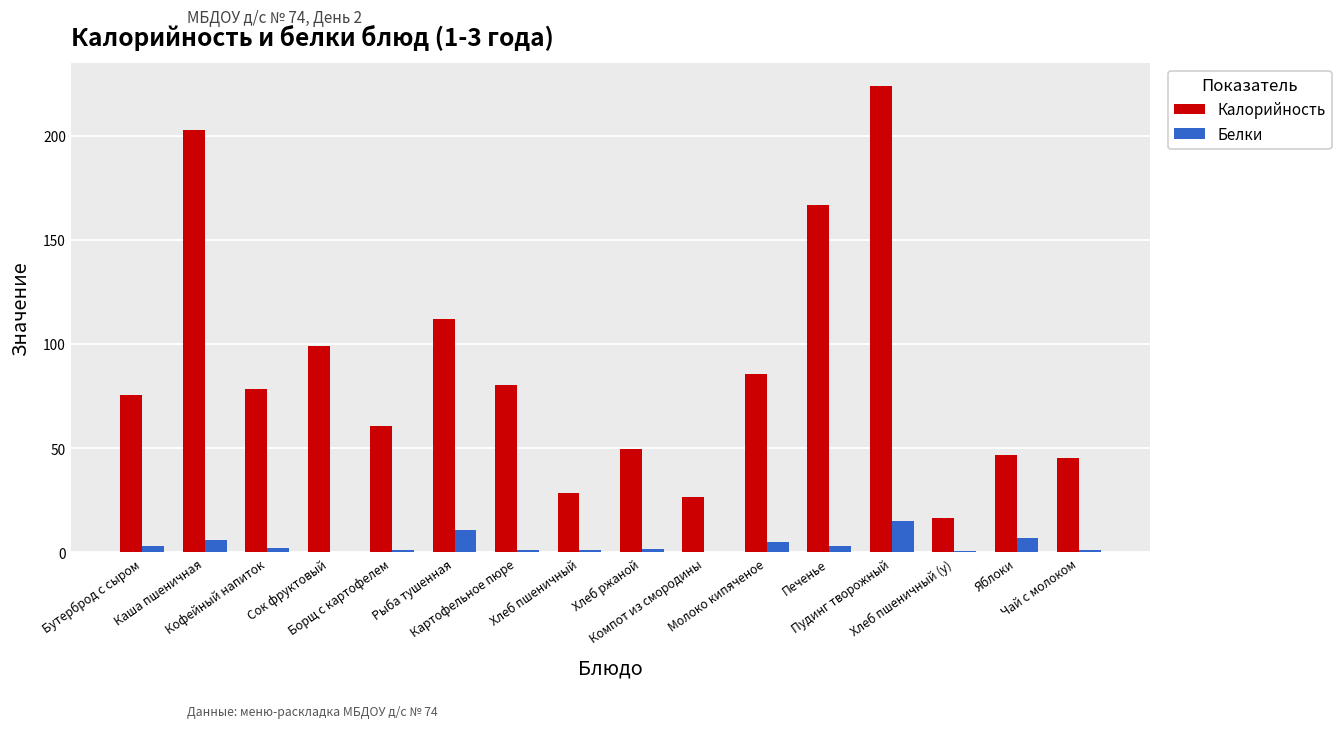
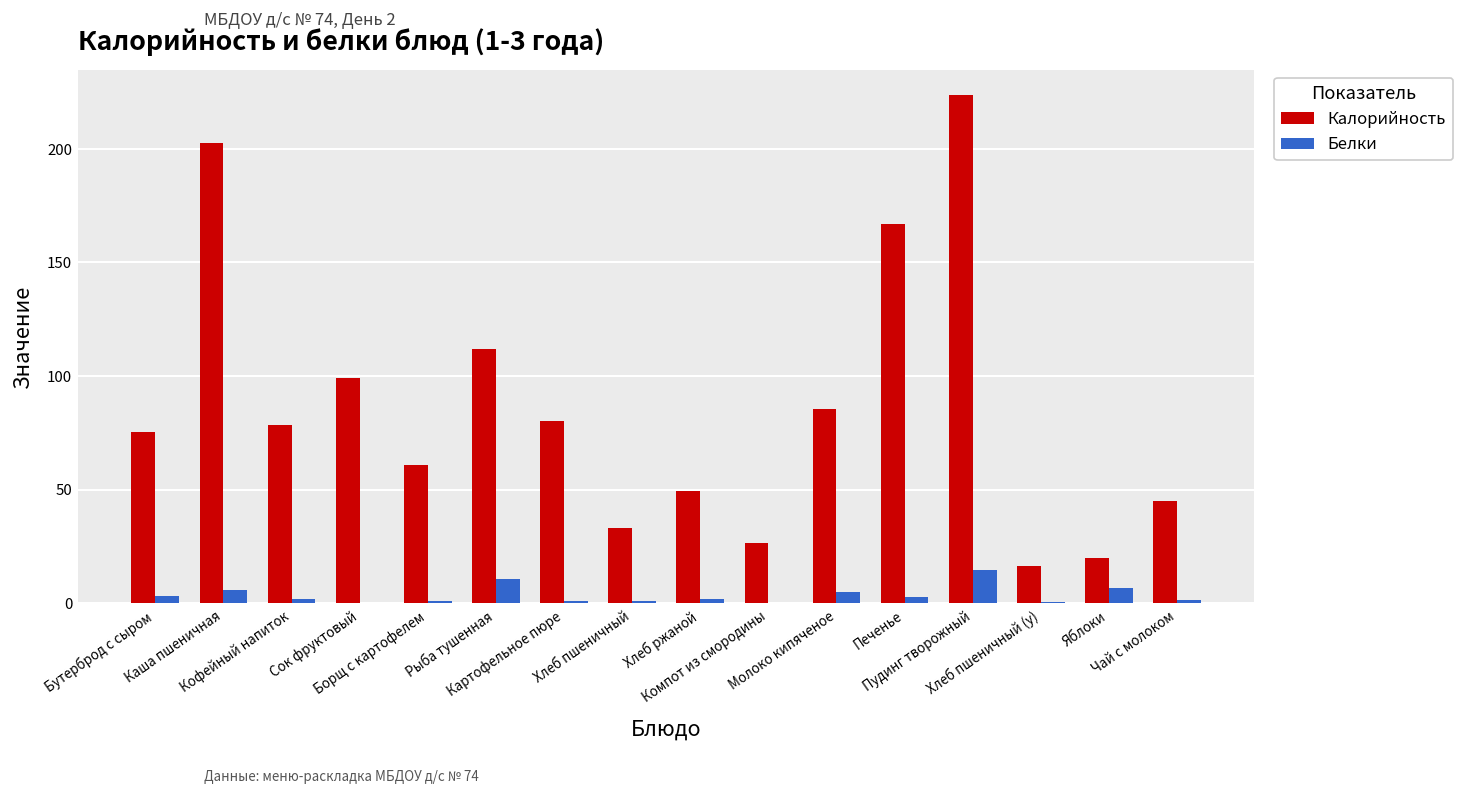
Калорийность, Хлеб пшеничный: 29 -> 33
Калорийность, Яблоки: 47 -> 20
